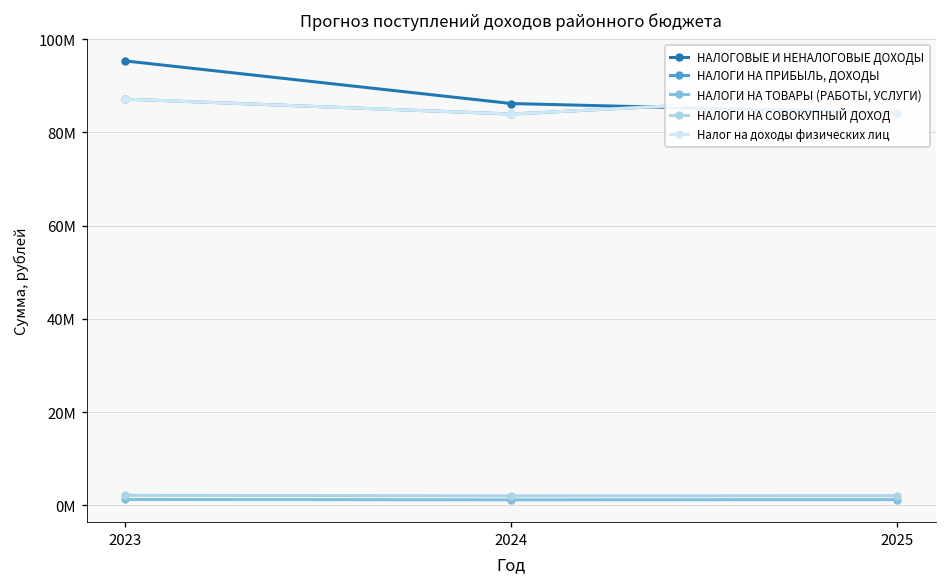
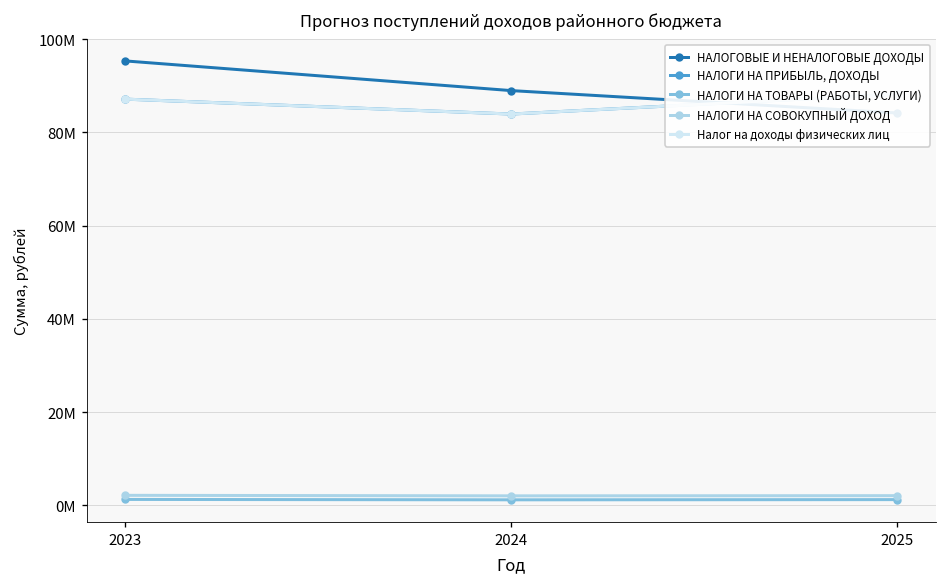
НАЛОГОВЫЕ И НЕНАЛОГОВЫЕ ДОХОДЫ, 2024: 86000000 -> 89000000
